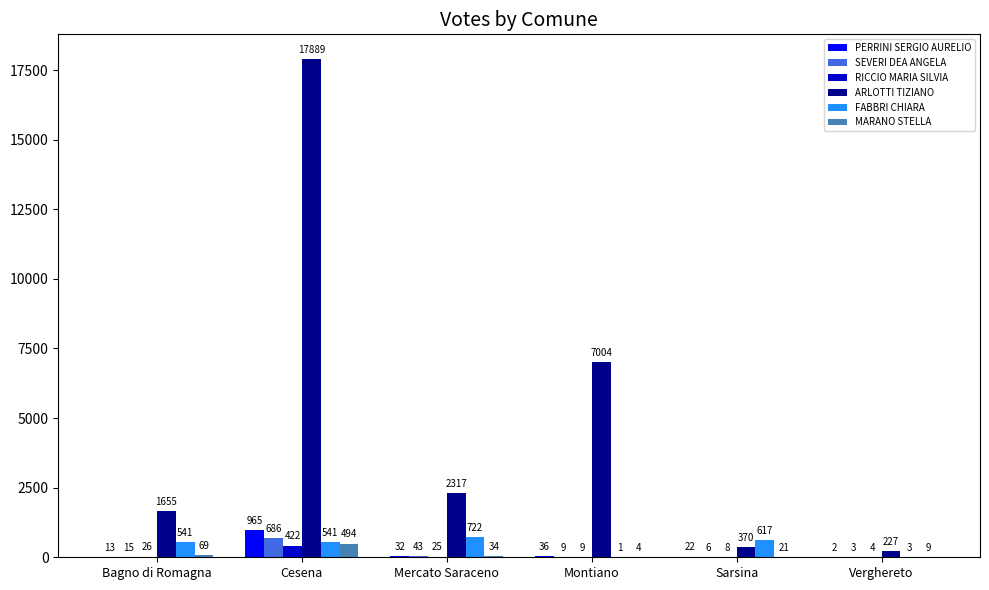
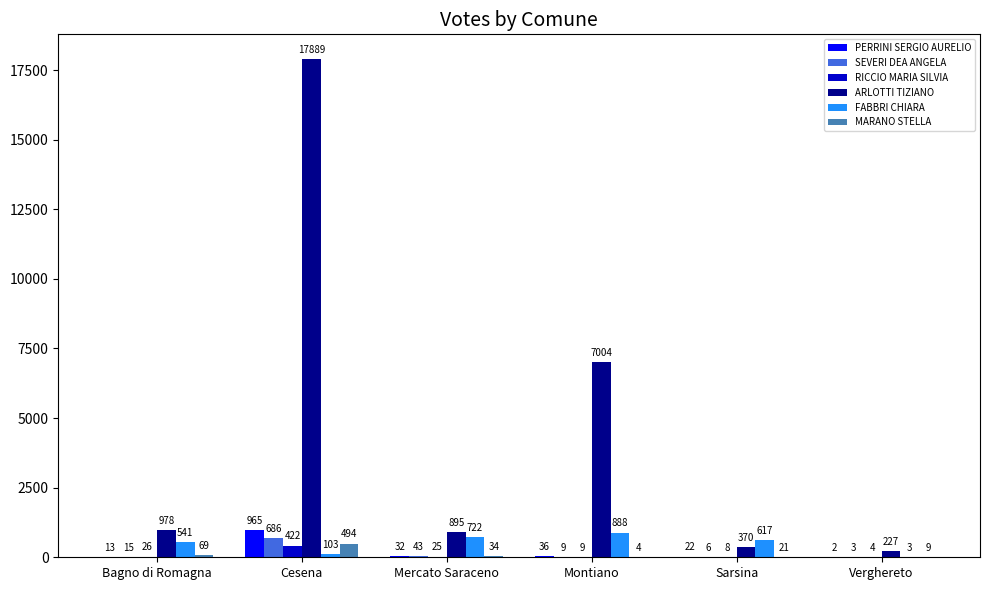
ARLOTTI TIZIANO, Bagno di Romagna: 1655 -> 978
FABBRI CHIARA, Cesena: 541 -> 103
ARLOTTI TIZIANO, Mercato Saraceno: 2317 -> 895
FABBRI CHIARA, Montiano: 1 -> 888
